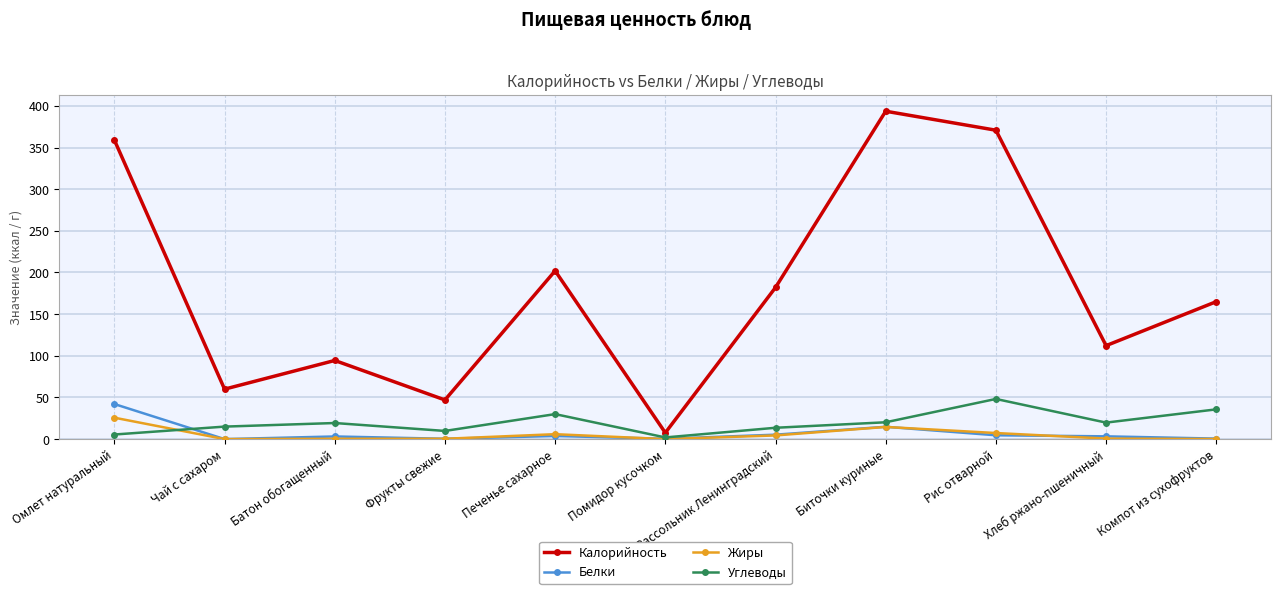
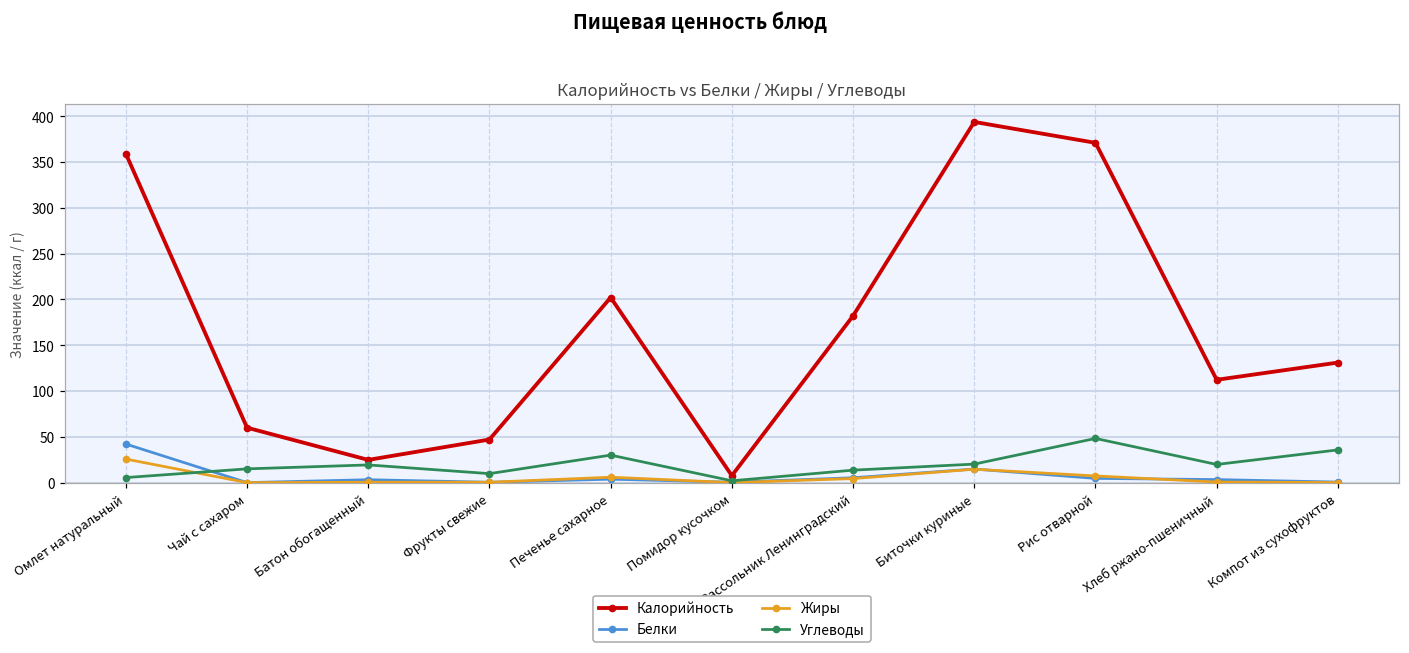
Калорийность, Батон обогащенный: 90 -> 20
Калорийность, Компот из сухофруктов: 170 -> 130
